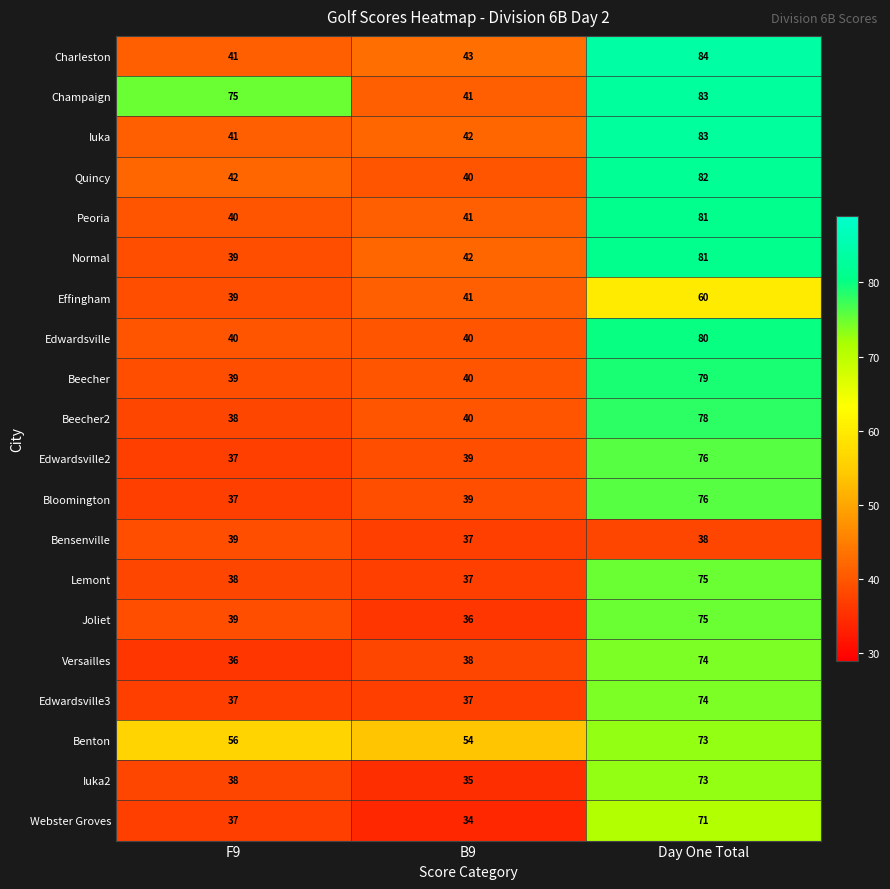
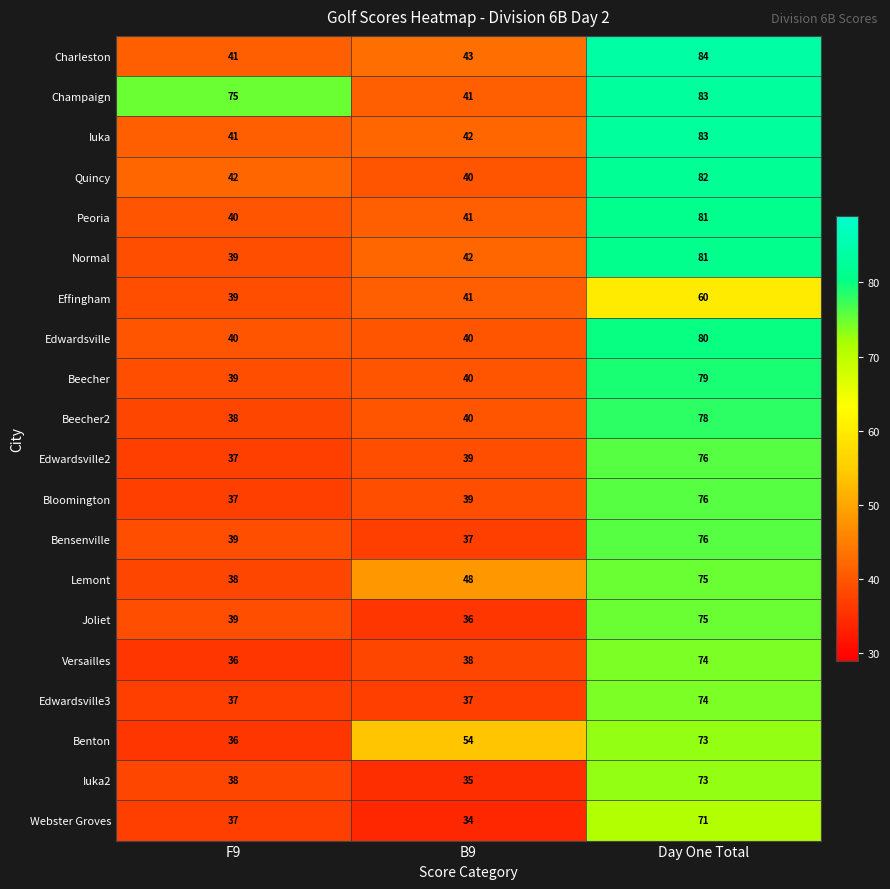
Bensenville, Day One Total: 38 -> 76
Lemont, B9: 37 -> 48
Benton, F9: 56 -> 36
